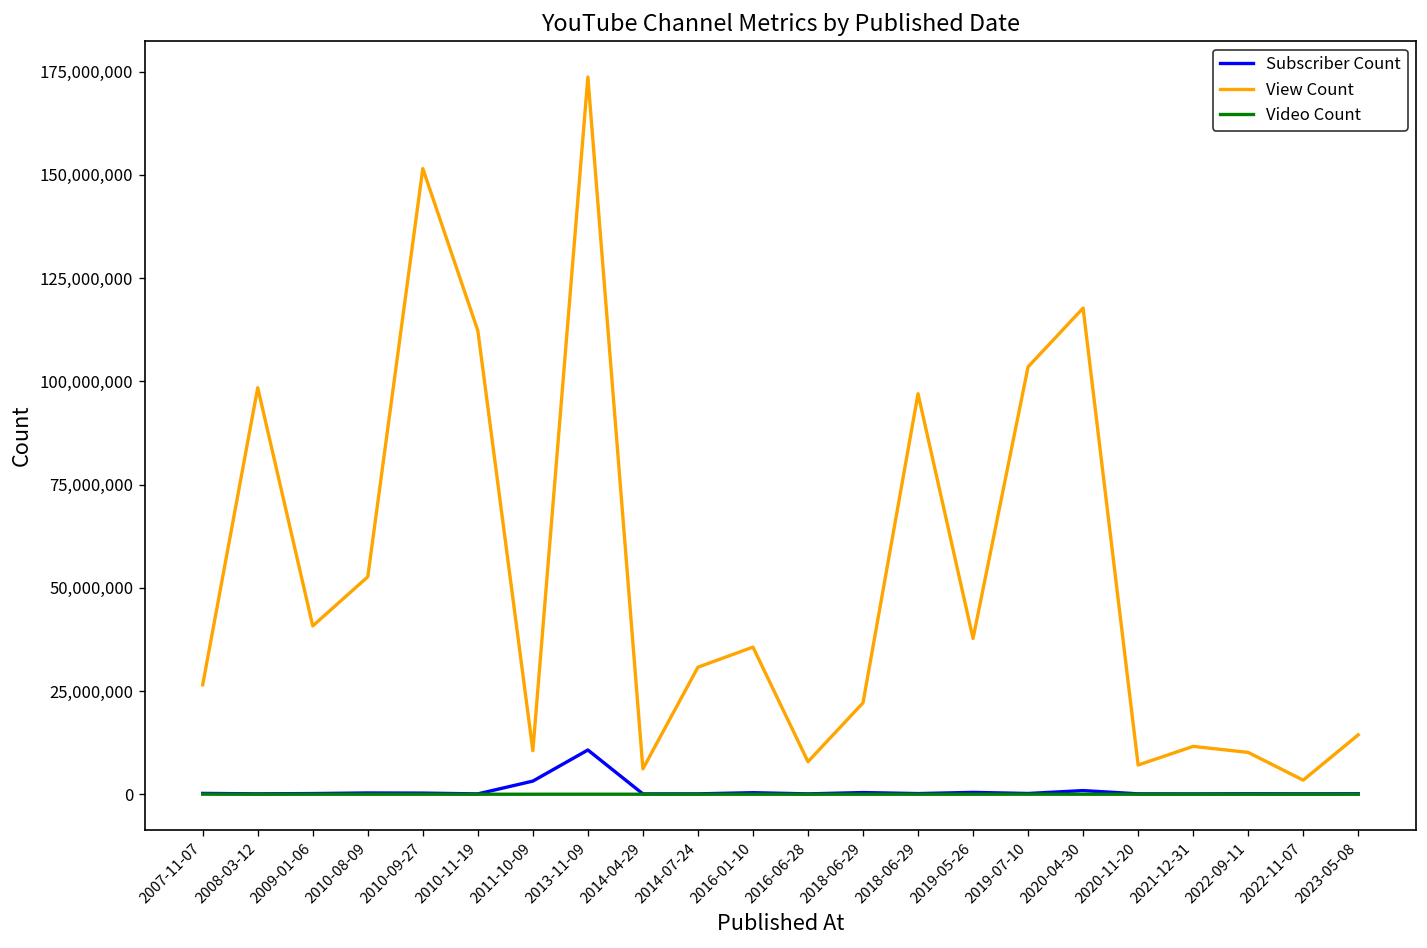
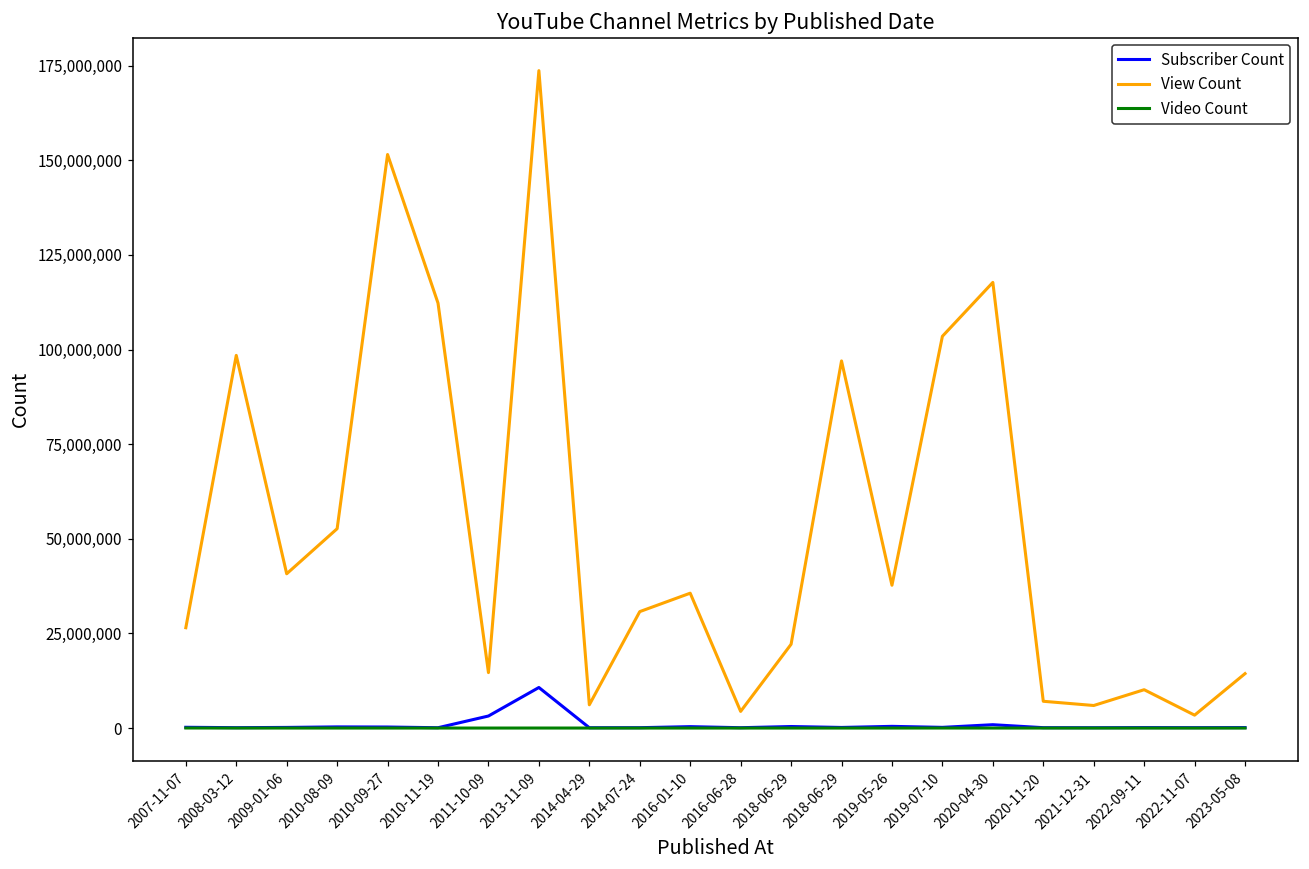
View Count, 2011-10-09: 11,000,000 -> 15,000,000
View Count, 2016-06-28: 8,000,000 -> 4,000,000
View Count, 2021-12-31: 12,000,000 -> 6,000,000
